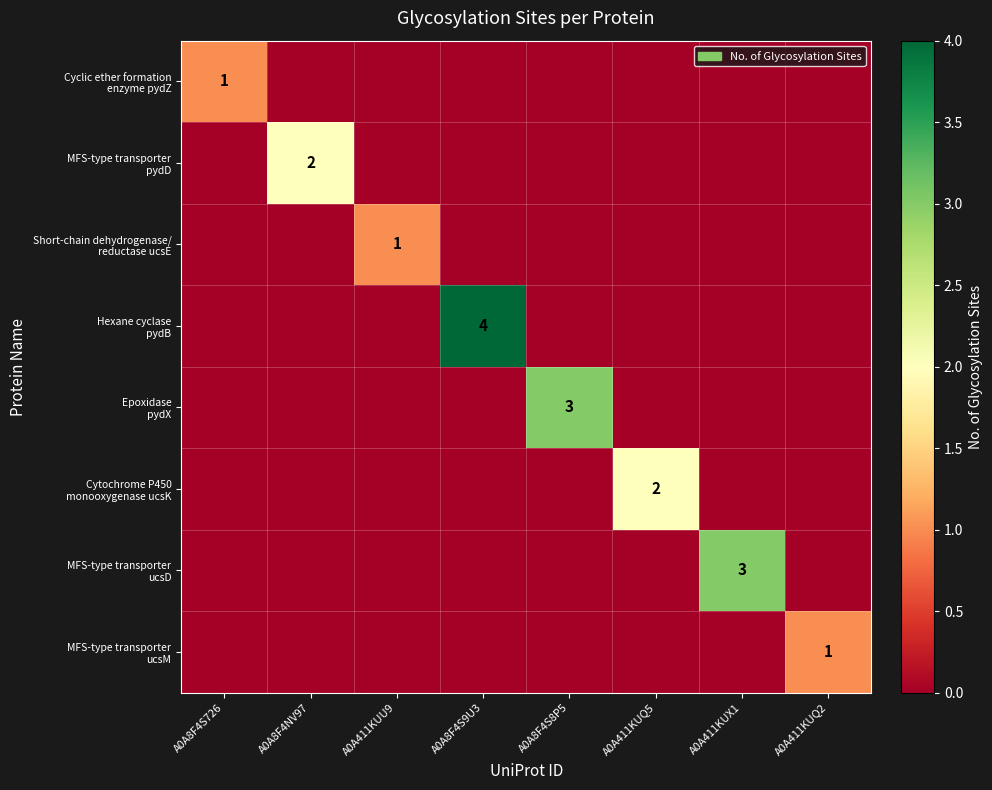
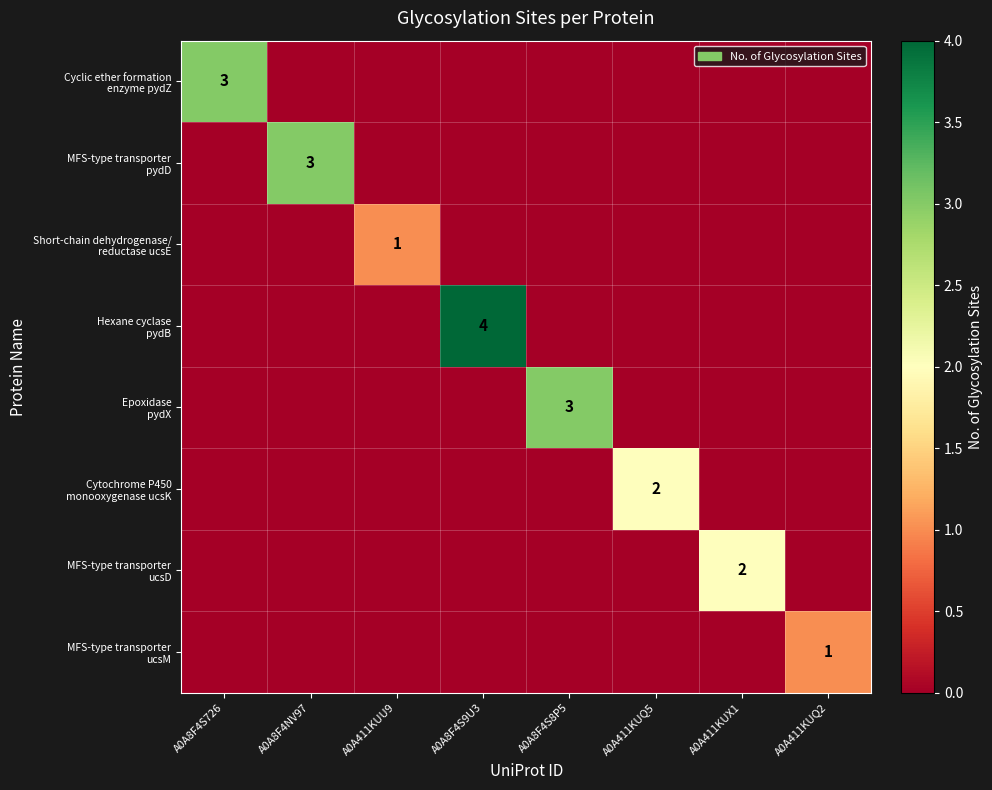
Cyclic ether formation enzyme pydZ, A0A8F4S726: 1 -> 3
MFS-type transporter pydD, A0A8F4NV97: 2 -> 3
MFS-type transporter ucsD, A0A411KUX1: 3 -> 2
